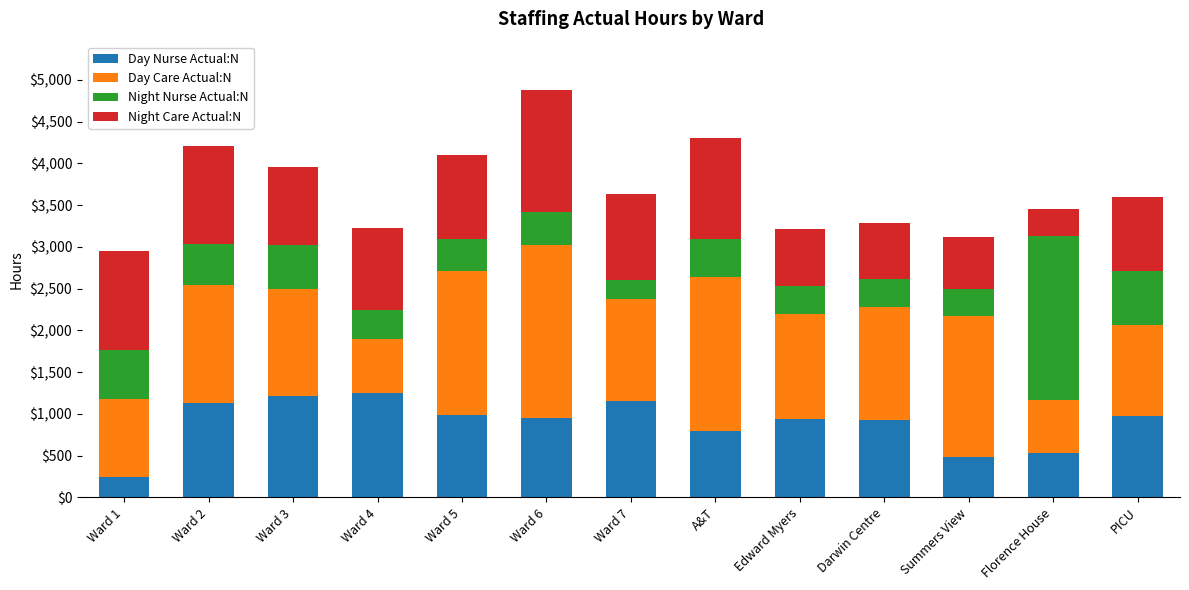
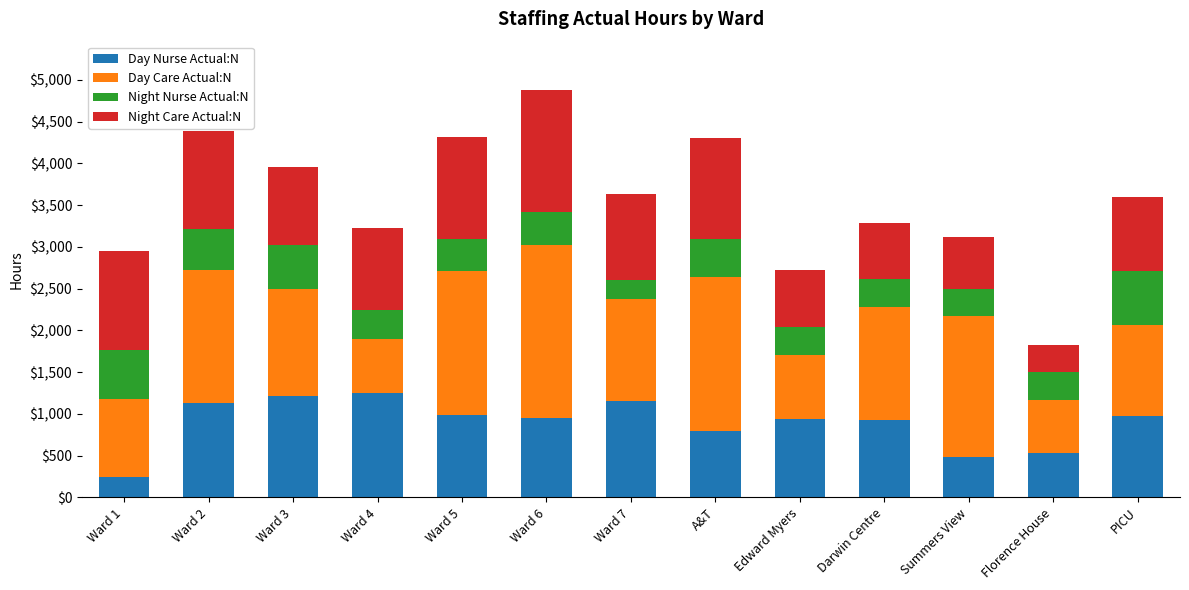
Day Care Actual:N, Ward 2: $1,400 -> $1,600
Night Care Actual:N, Ward 5: $1,000 -> $1,200
Day Care Actual:N, Edward Myers: $1,300 -> $800
Night Nurse Actual:N, Florence House: $2,000 -> $300
